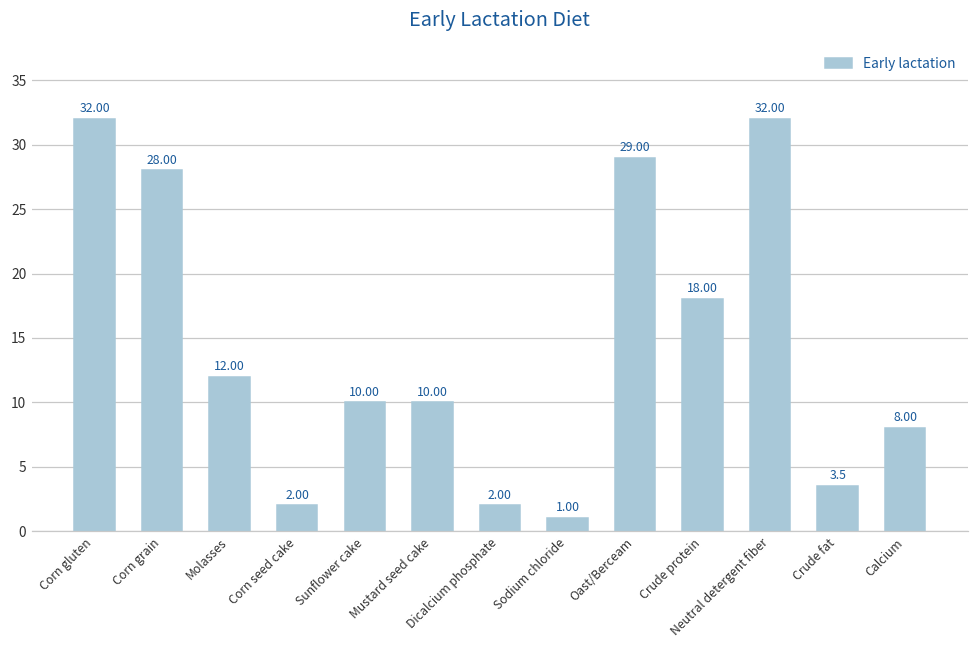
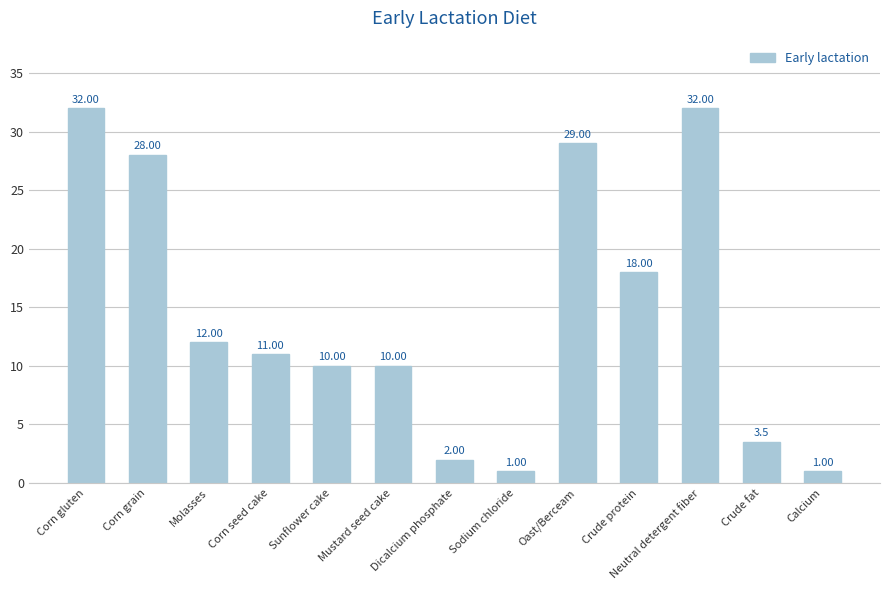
Corn seed cake: 2.00 -> 11.00
Calcium: 8.00 -> 1.00
